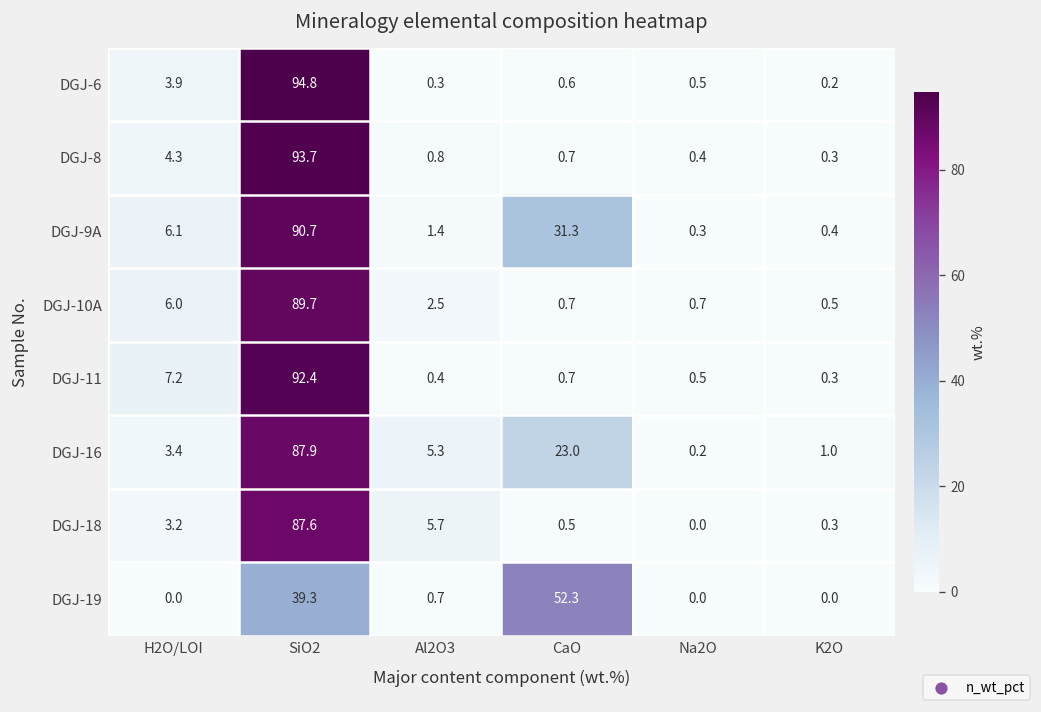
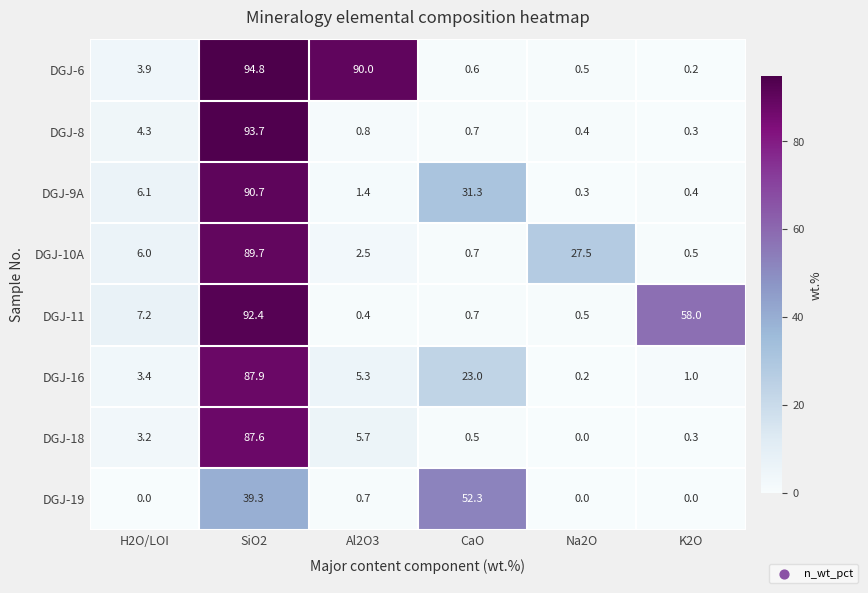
DGJ-6, Al2O3: 0.3 -> 90.0
DGJ-10A, Na2O: 0.7 -> 27.5
DGJ-11, K2O: 0.3 -> 58.0
